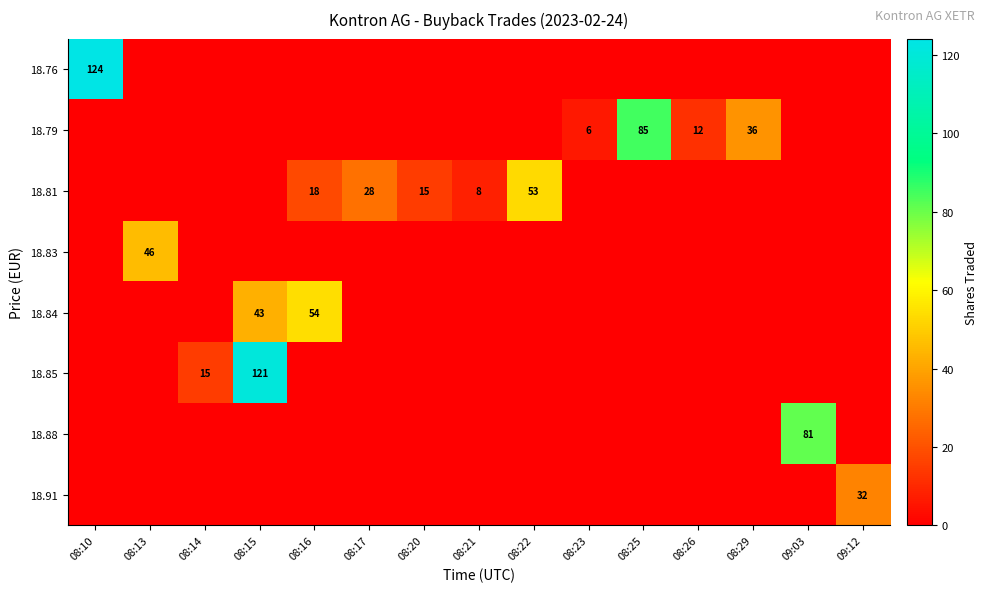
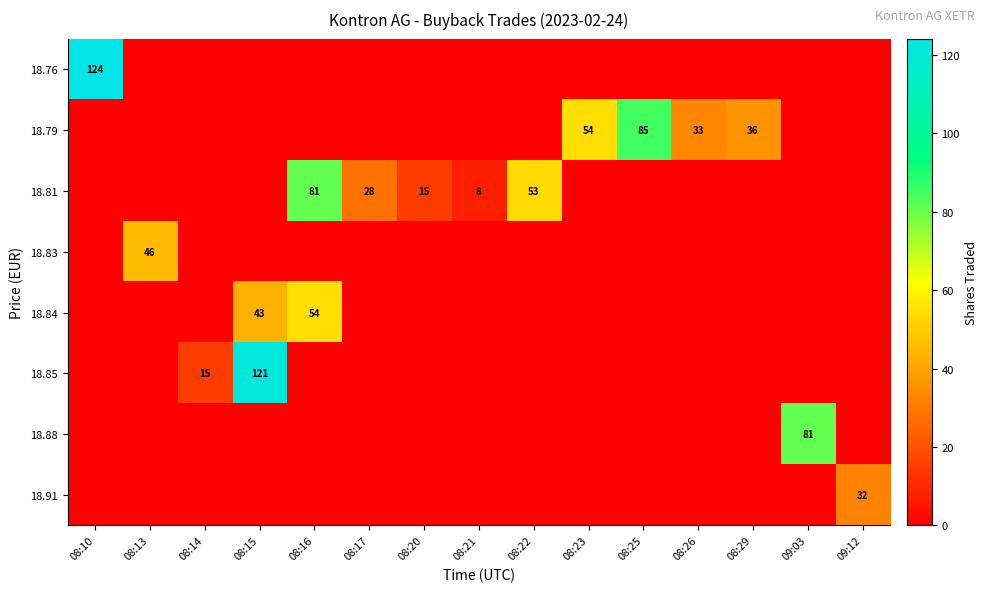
18.79, 08:23: 6 -> 54
18.79, 08:26: 12 -> 33
18.81, 08:16: 18 -> 81
